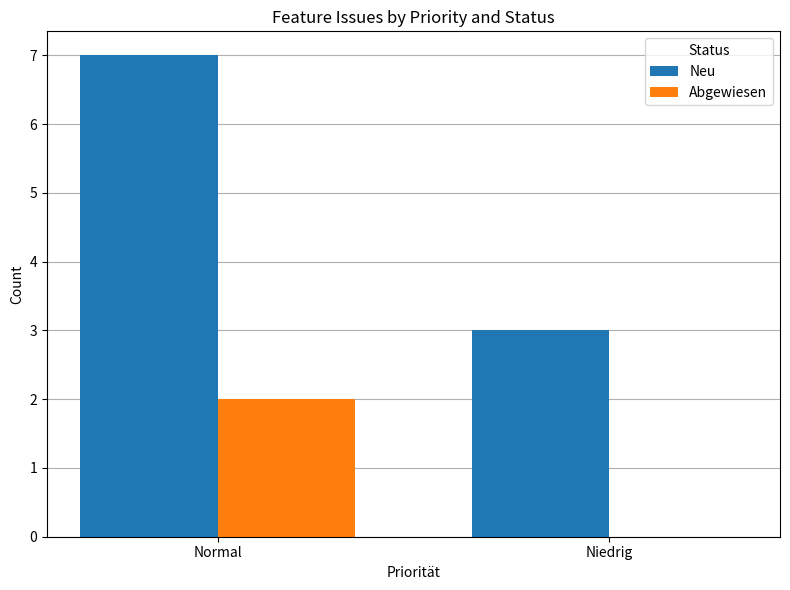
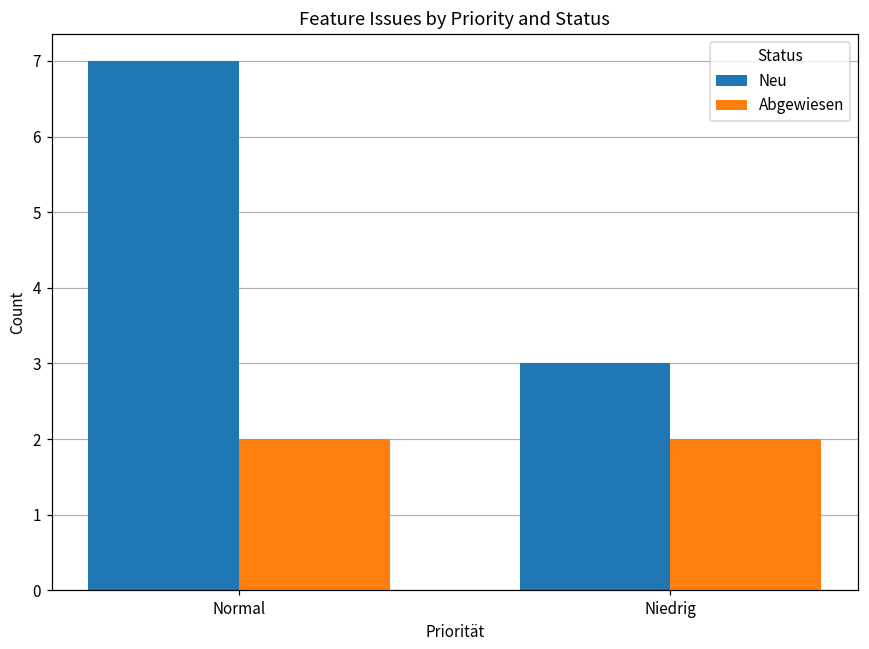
Abgewiesen, Niedrig: 0 -> 2
